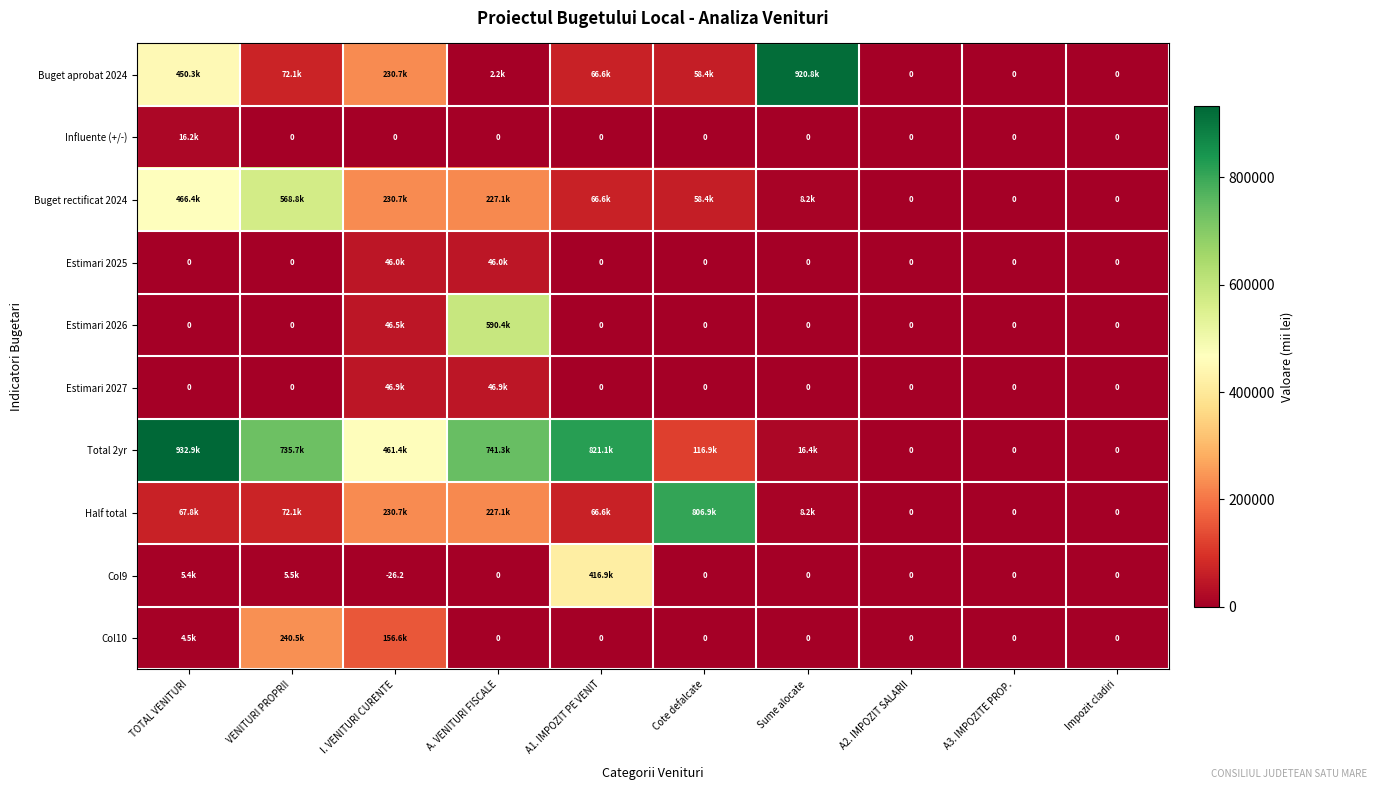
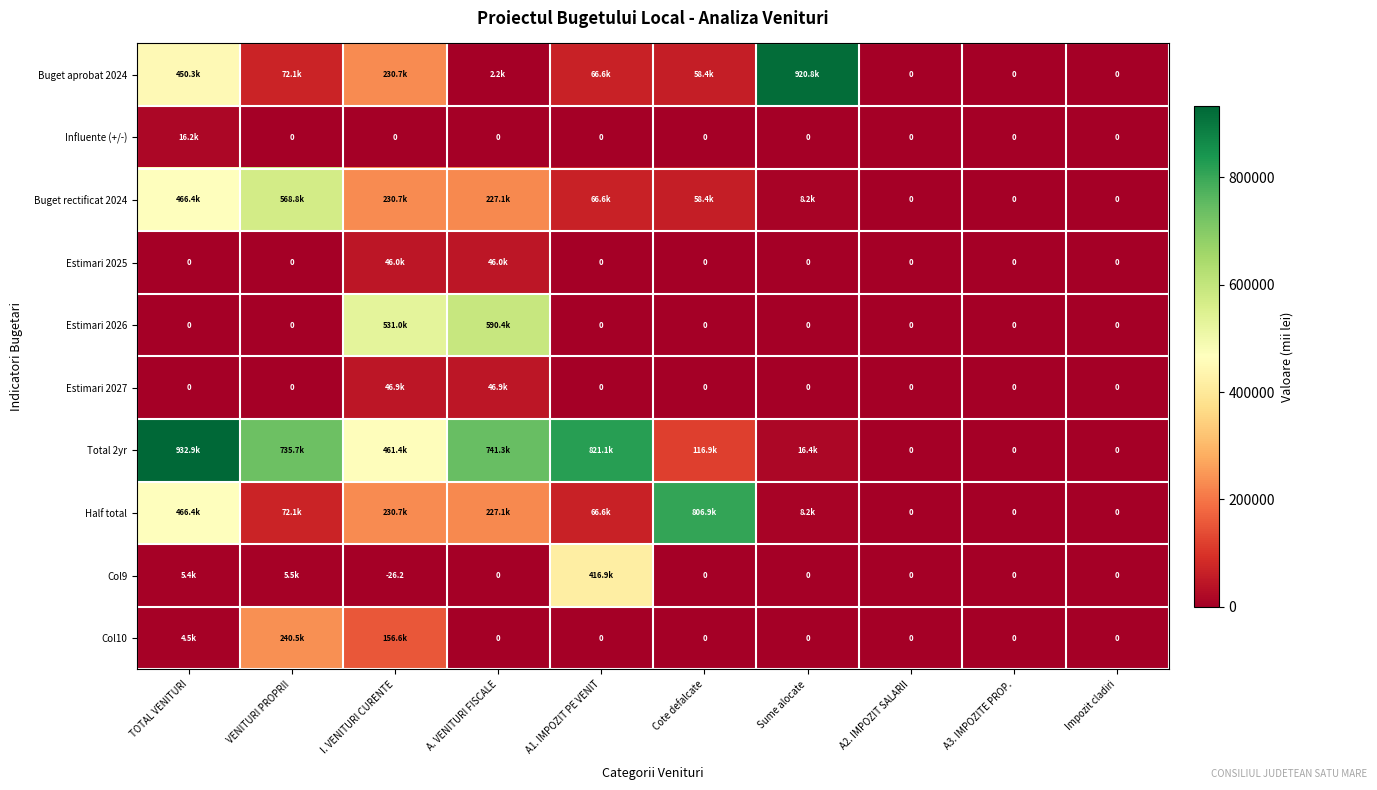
Estimari 2026, I. VENITURI CURENTE: 46.5k -> 531.0k
Half total, TOTAL VENITURI: 67.8k -> 466.4k
